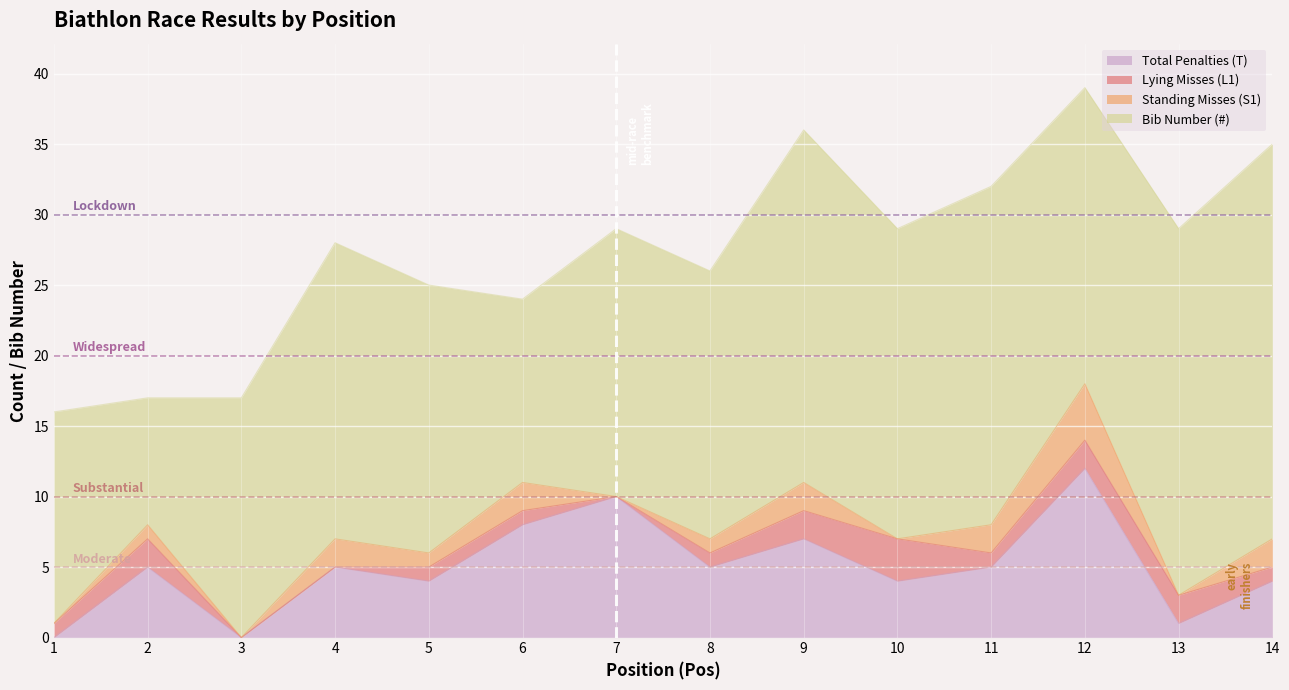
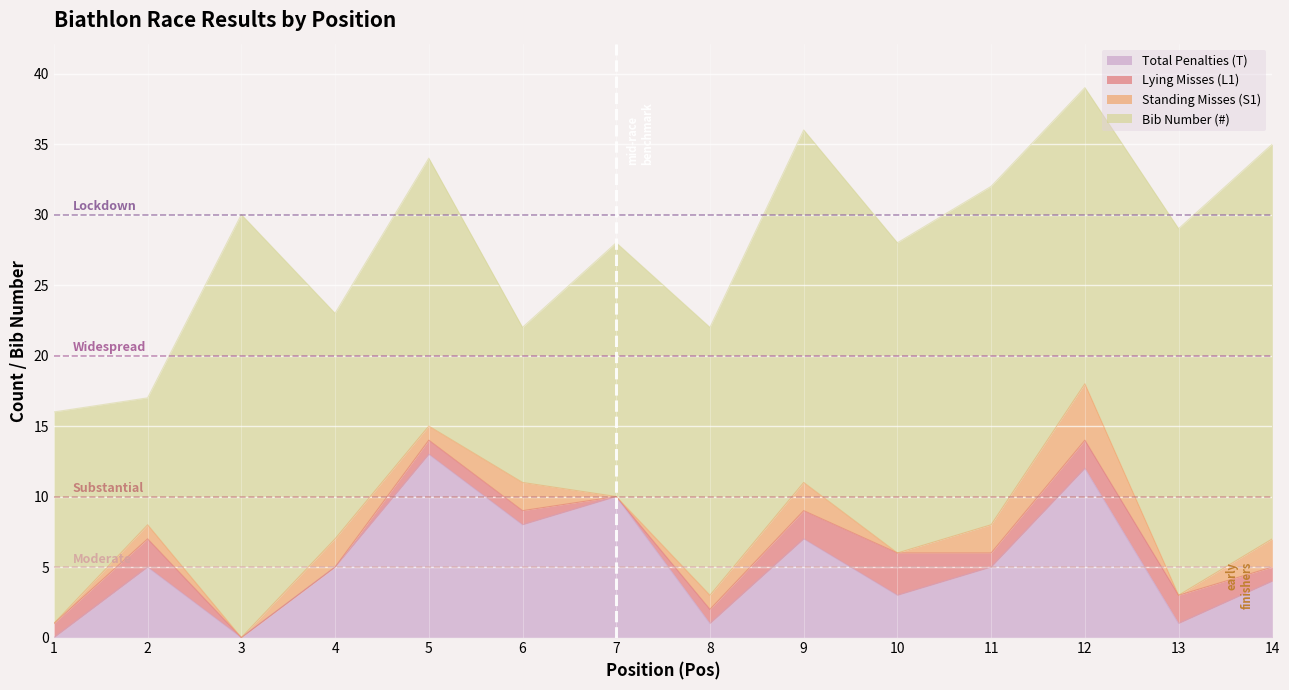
Bib Number (#), 3: 17 -> 30
Bib Number (#), 4: 21 -> 16
Total Penalties (T), 5: 4 -> 13
Bib Number (#), 6: 13 -> 11
Bib Number (#), 7: 19 -> 18
Total Penalties (T), 8: 5 -> 1
Total Penalties (T), 10: 4 -> 3
